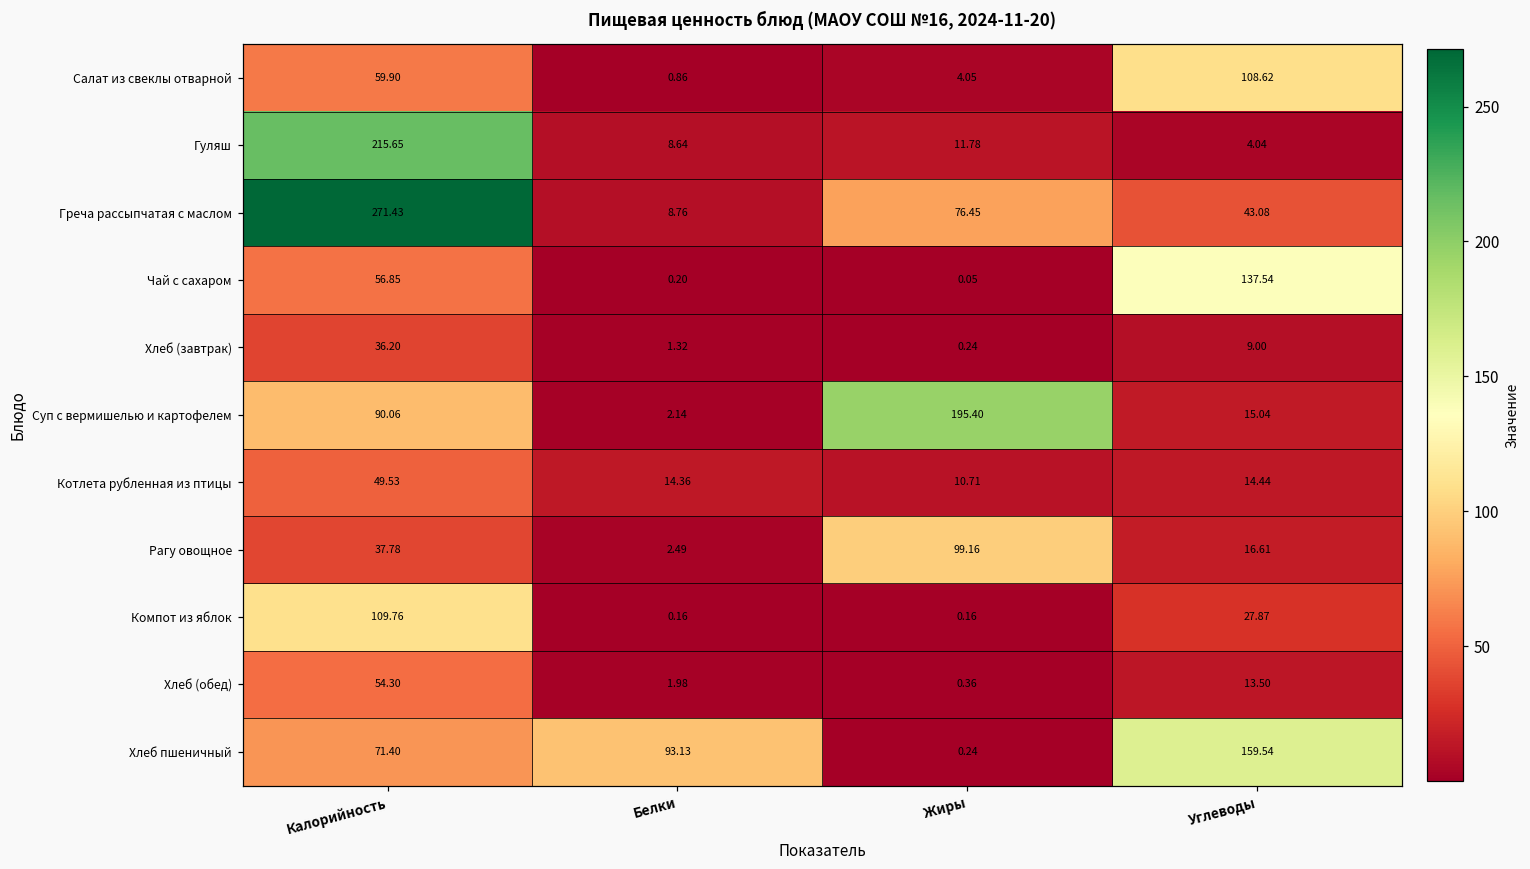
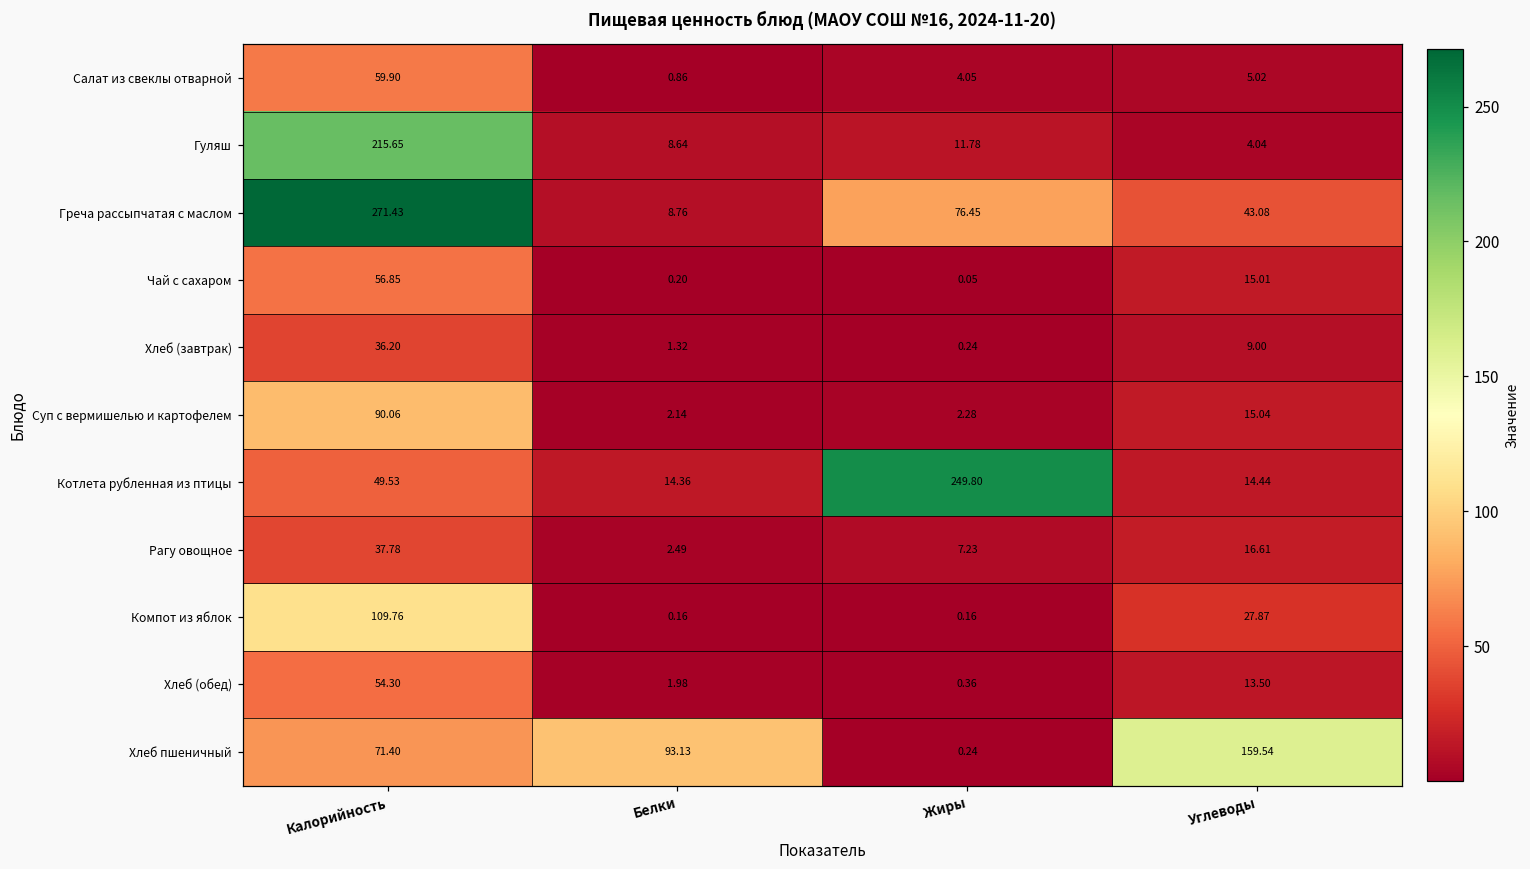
Салат из свеклы отварной, Углеводы: 108.62 -> 5.02
Чай с сахаром, Углеводы: 137.54 -> 15.01
Суп с вермишелью и картофелем, Жиры: 195.40 -> 2.28
Котлета рубленная из птицы, Жиры: 10.71 -> 249.80
Рагу овощное, Жиры: 99.16 -> 7.23
